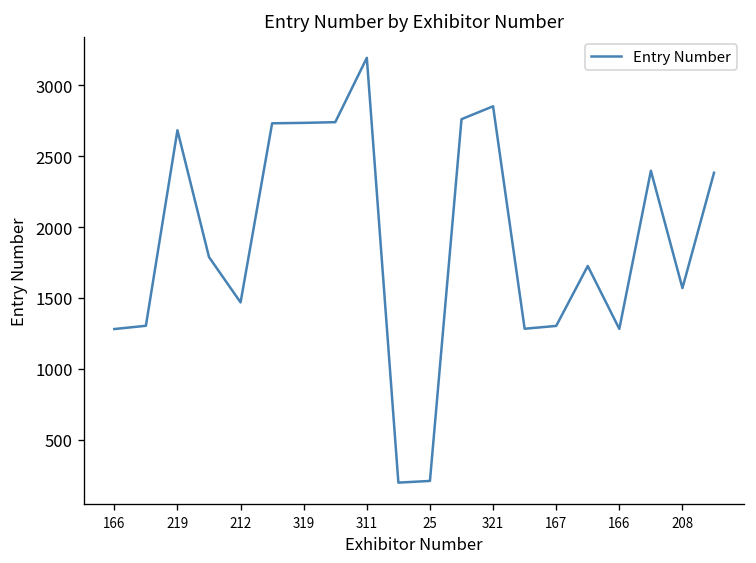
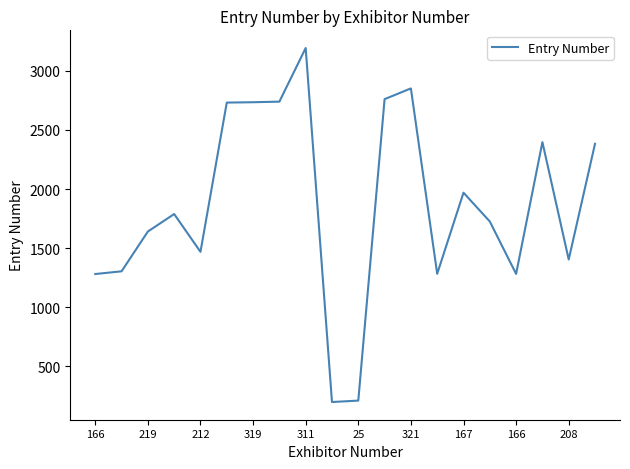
219: 2680 -> 1640
167: 1300 -> 1970
208: 1570 -> 1400
